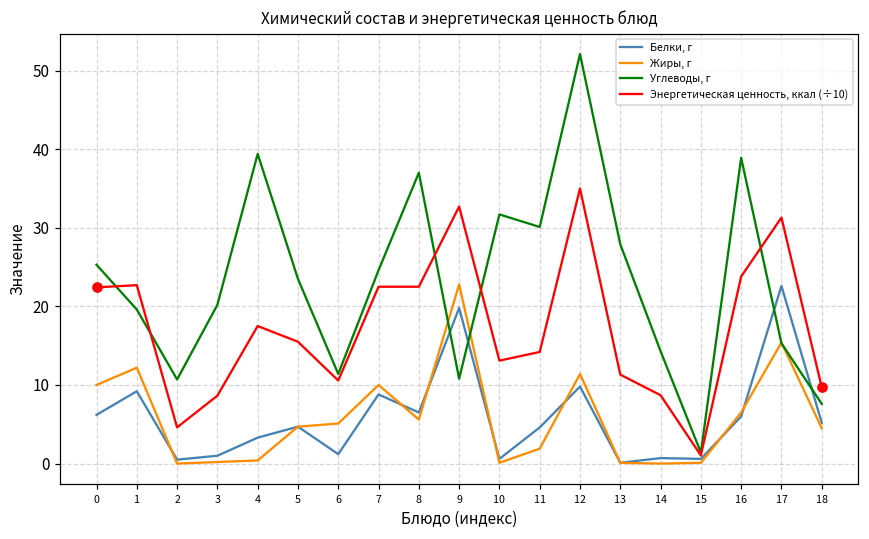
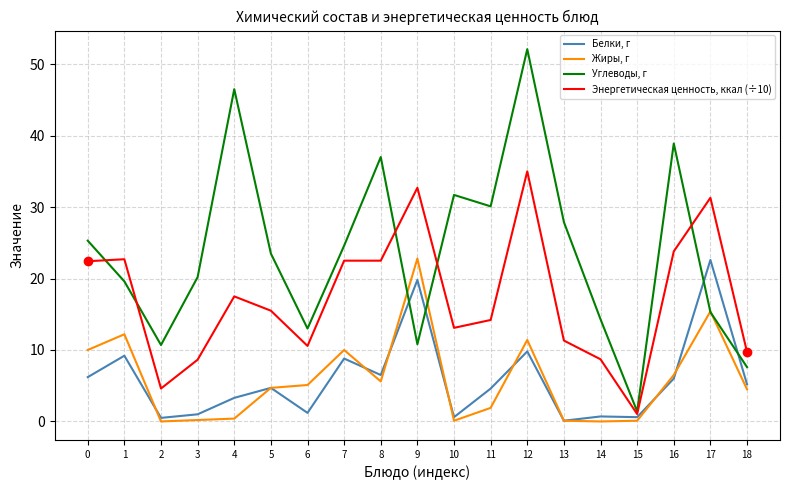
Углеводы, г, 4: 39 -> 47
Углеводы, г, 6: 11 -> 13
